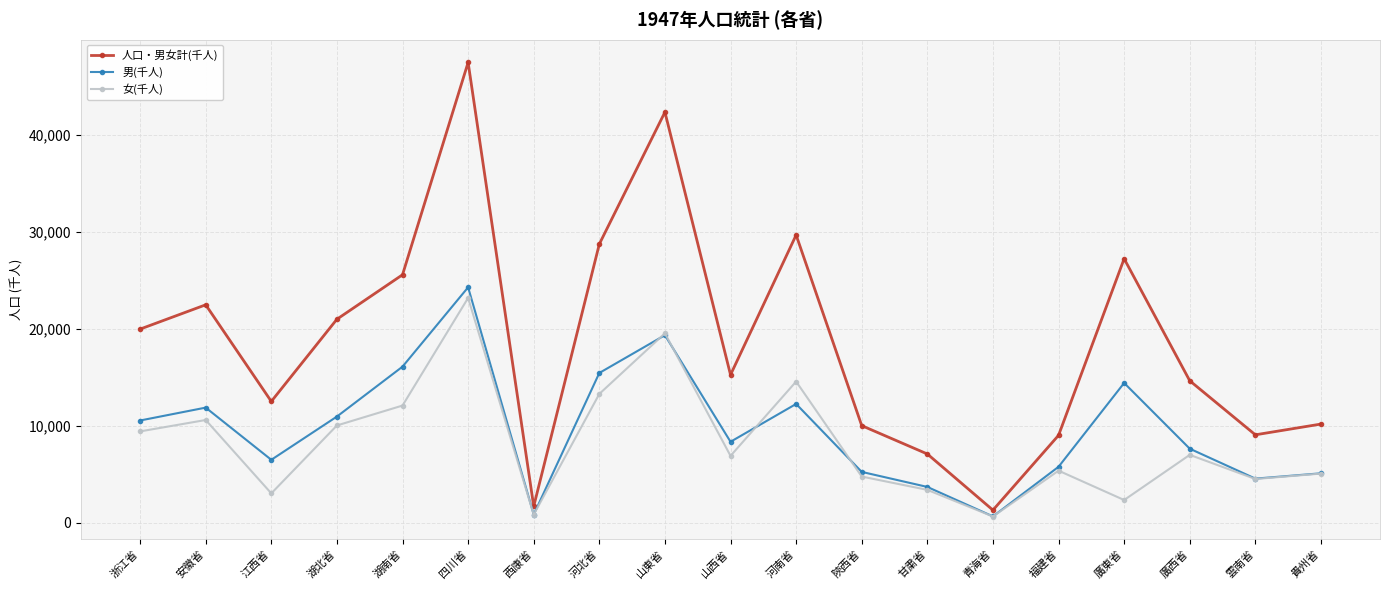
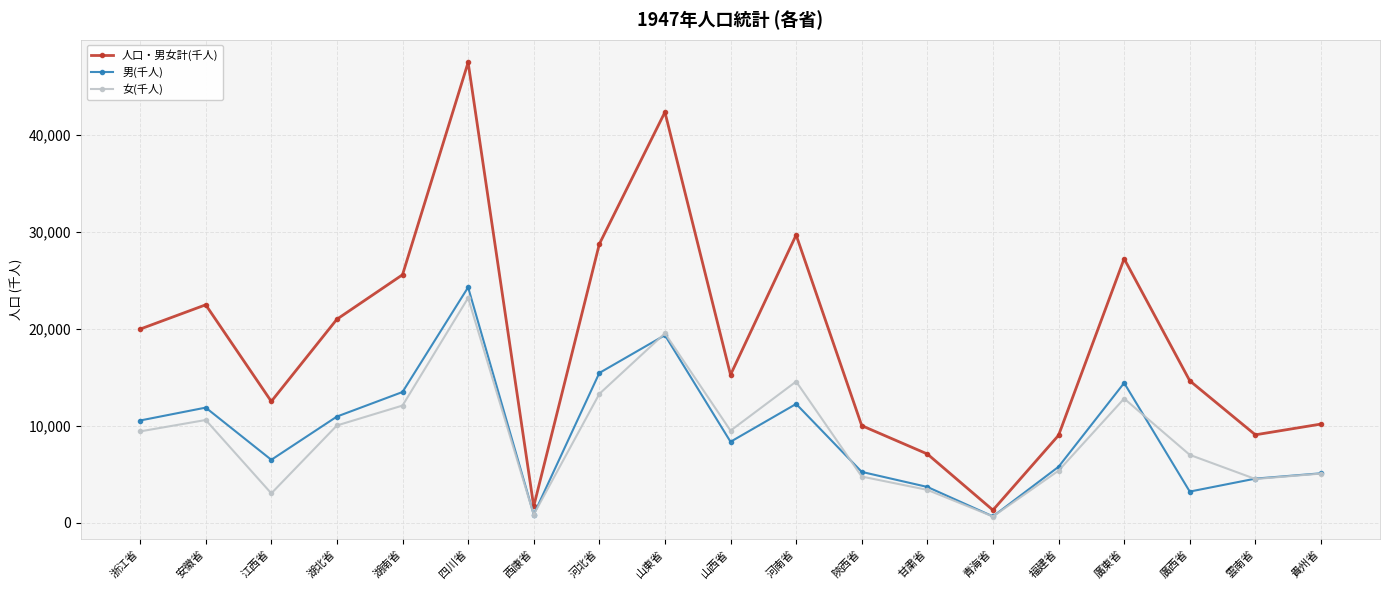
男(千人), 湖南省: 16,000 -> 13,000
女(千人), 山西省: 7,000 -> 9,000
女(千人), 廣東省: 2,000 -> 13,000
男(千人), 廣西省: 8,000 -> 3,000
